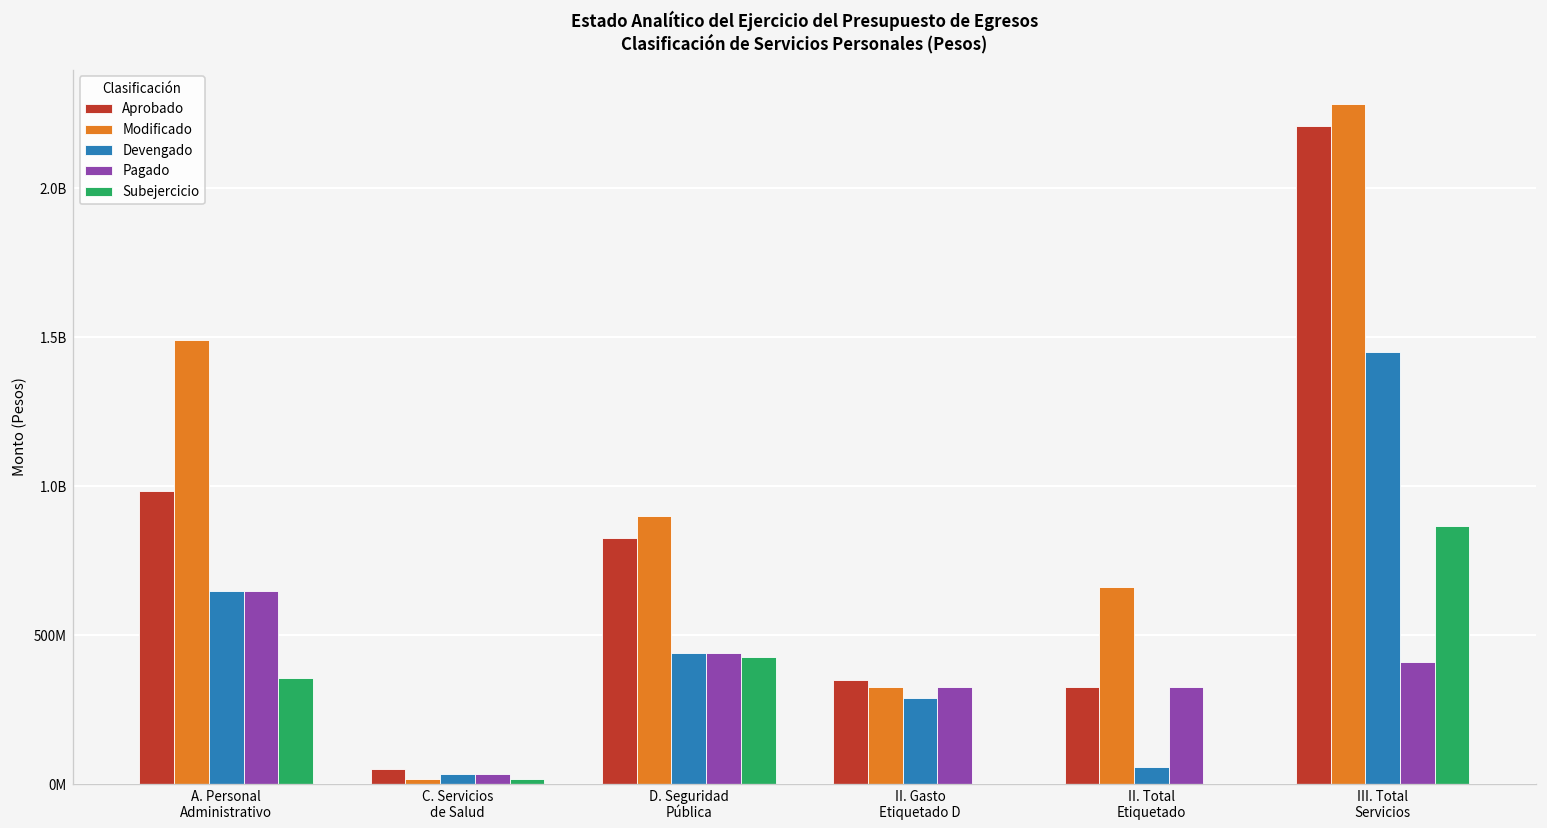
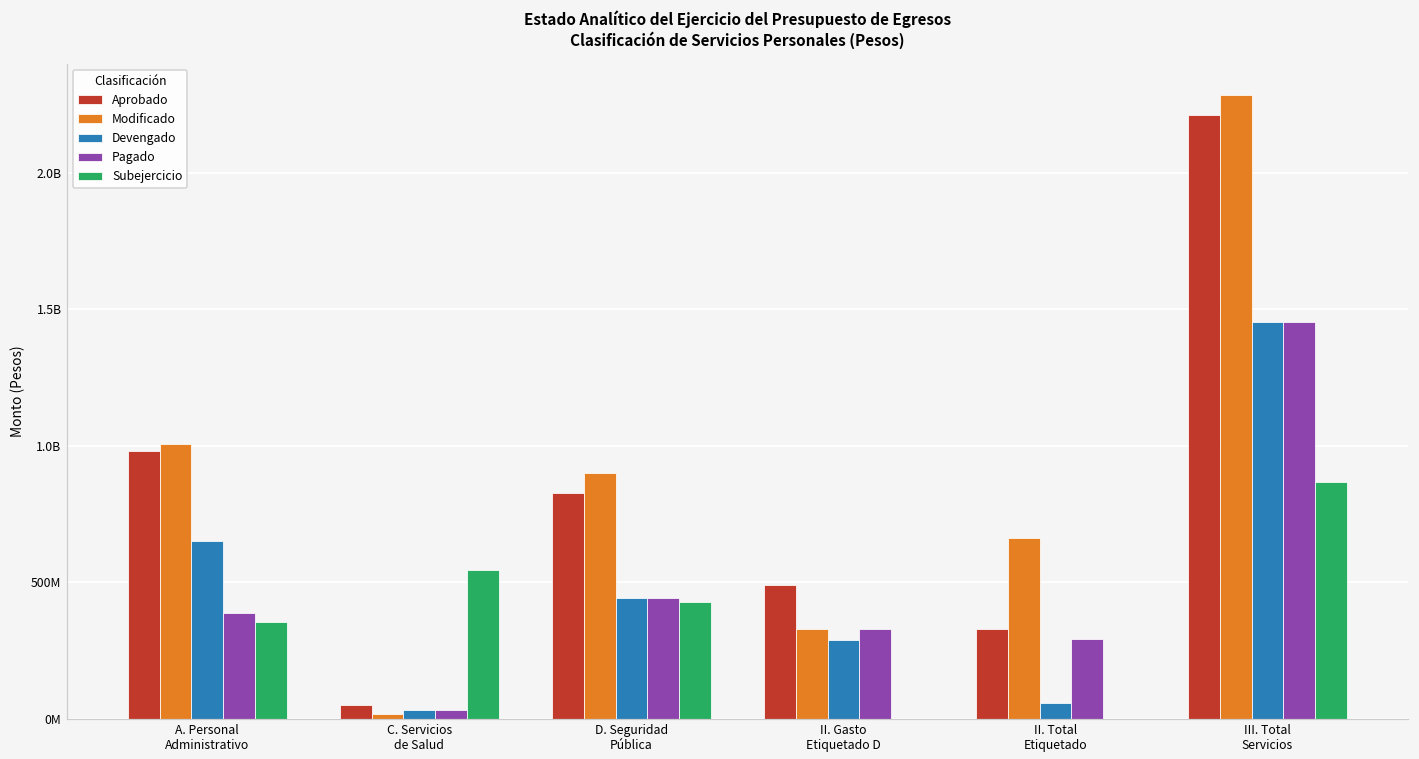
Modificado, A. Personal Administrativo: 1490000000 -> 1010000000
Pagado, A. Personal Administrativo: 650000000 -> 390000000
Subejercicio, C. Servicios de Salud: 20000000 -> 540000000
Aprobado, II. Gasto Etiquetado D: 350000000 -> 490000000
Pagado, II. Total Etiquetado: 330000000 -> 290000000
Pagado, III. Total Servicios: 410000000 -> 1450000000
